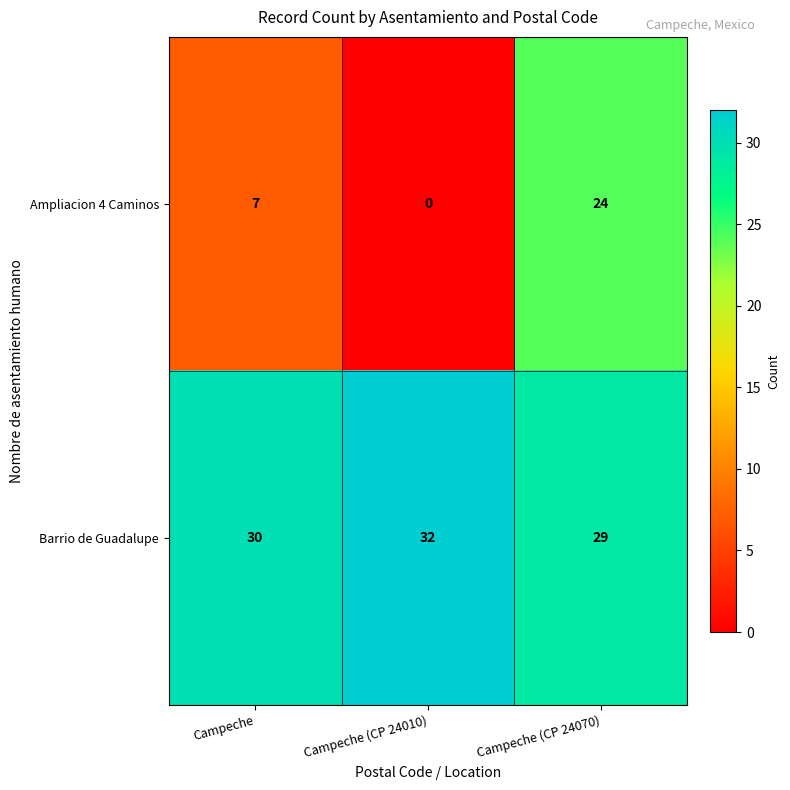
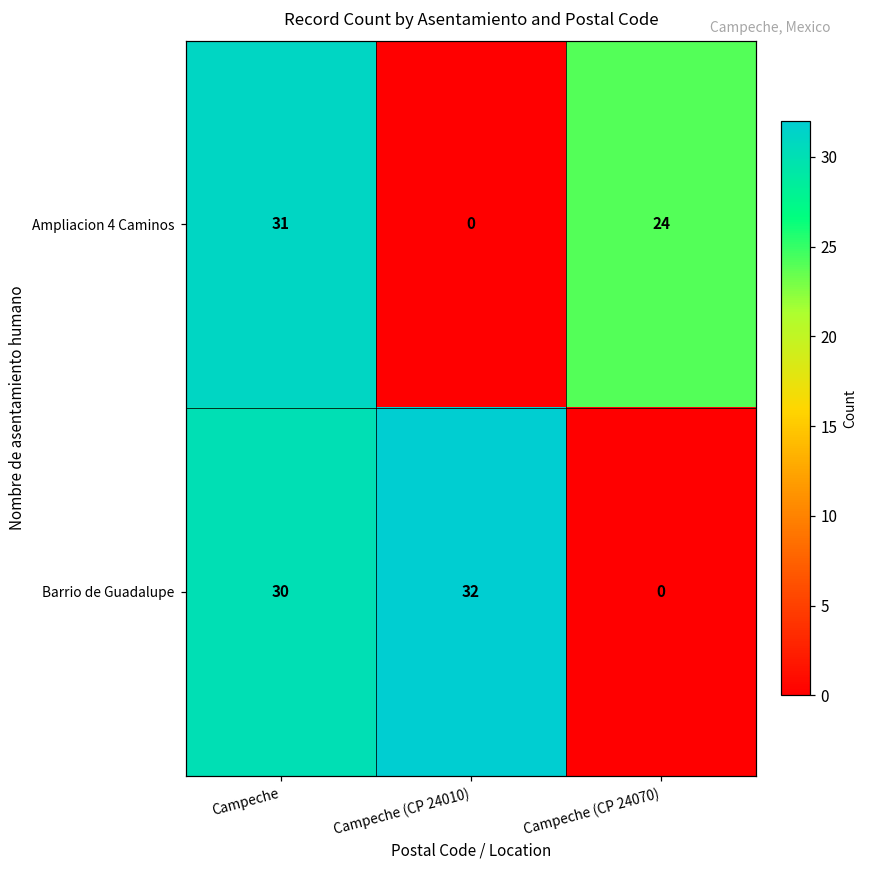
Ampliacion 4 Caminos, Campeche: 7 -> 31
Barrio de Guadalupe, Campeche (CP 24070): 29 -> 0
